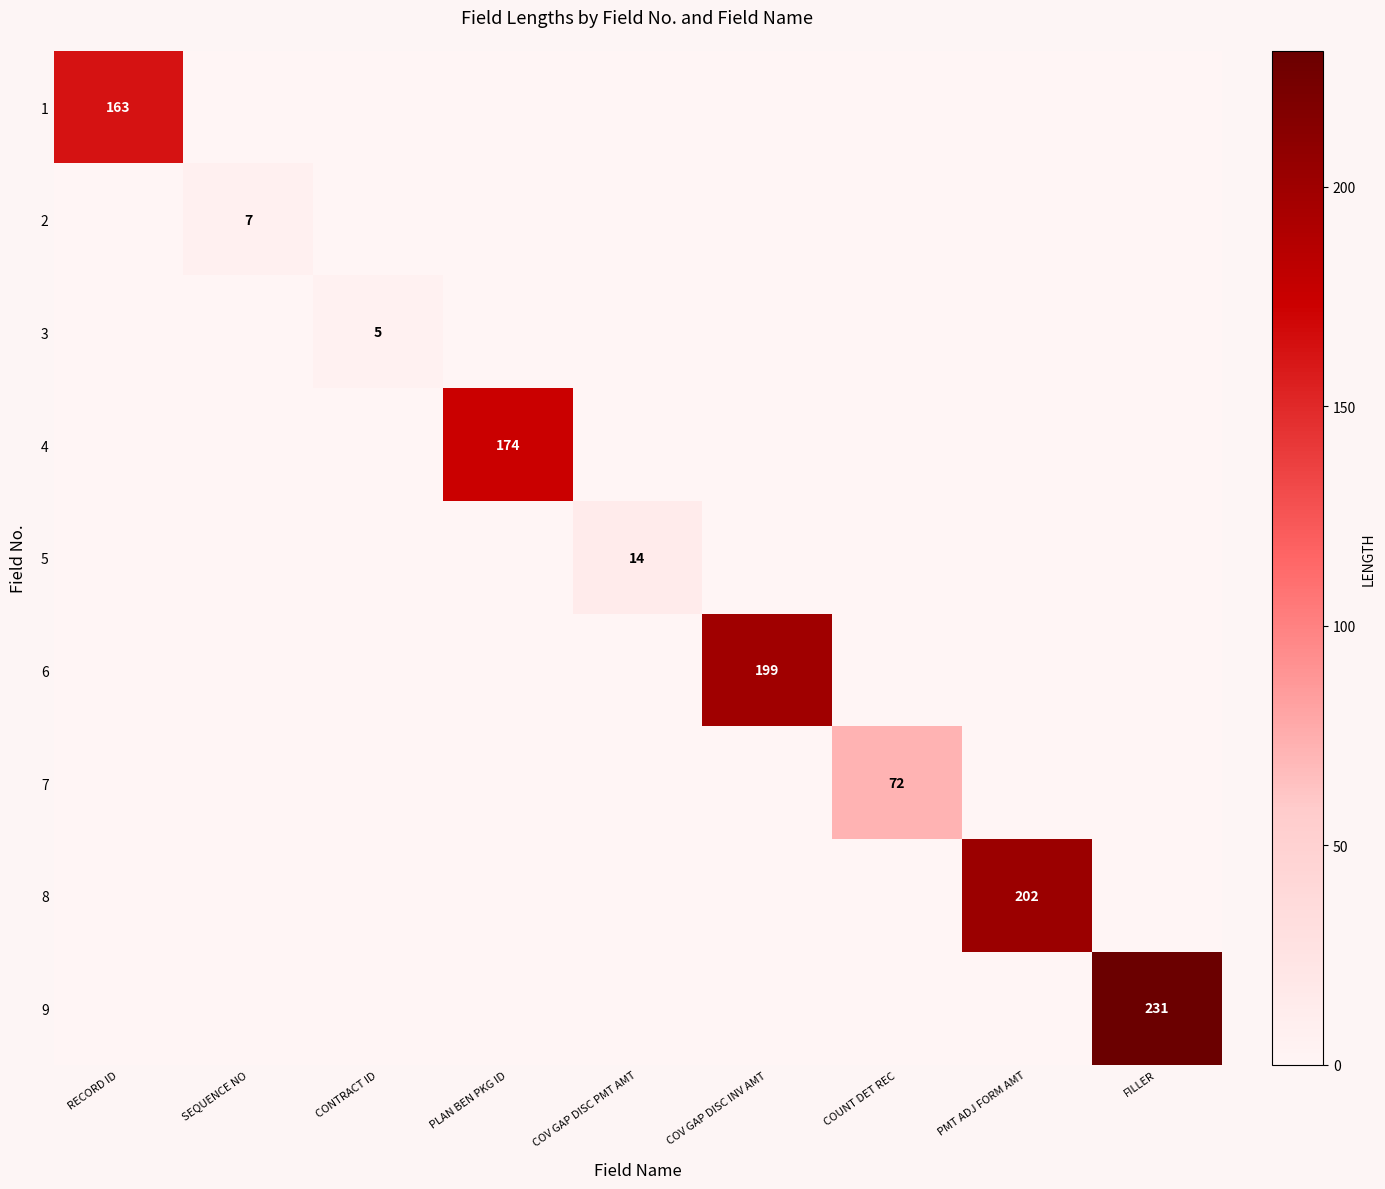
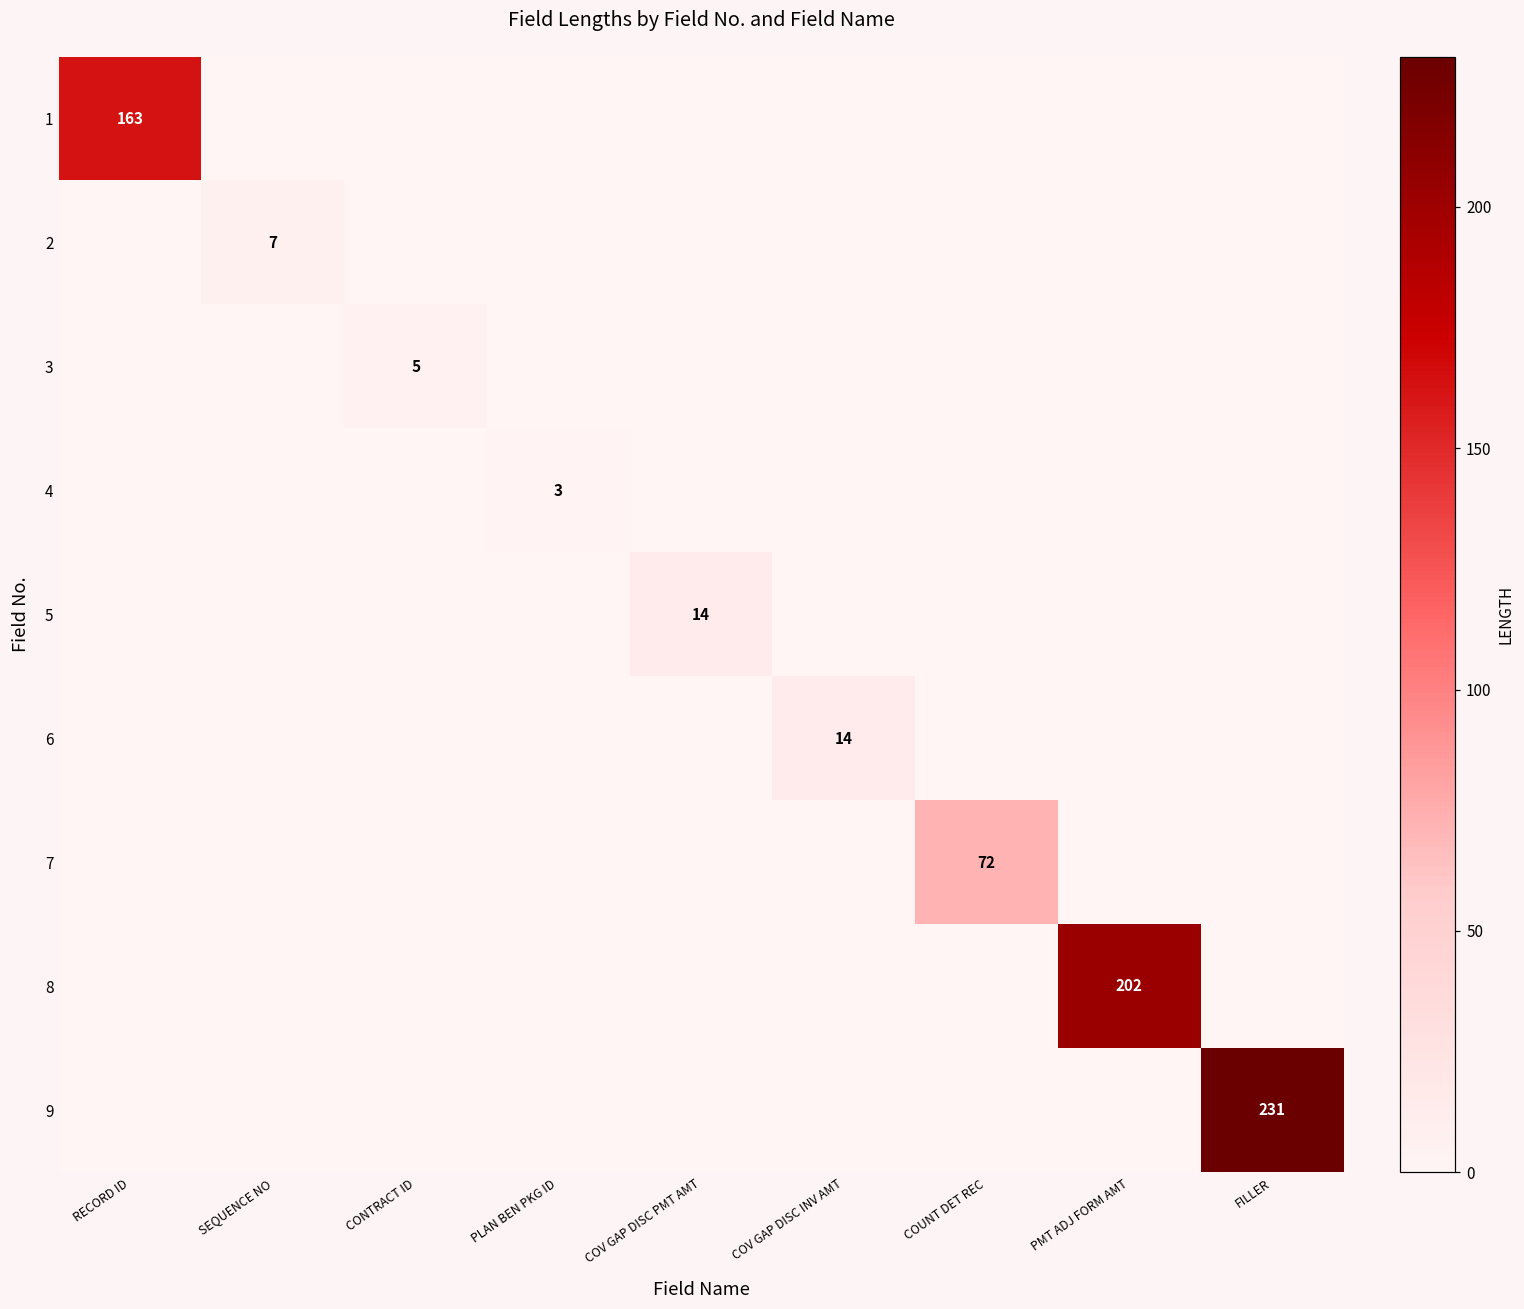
4, PLAN BEN PKG ID: 174 -> 3
6, COV GAP DISC INV AMT: 199 -> 14
